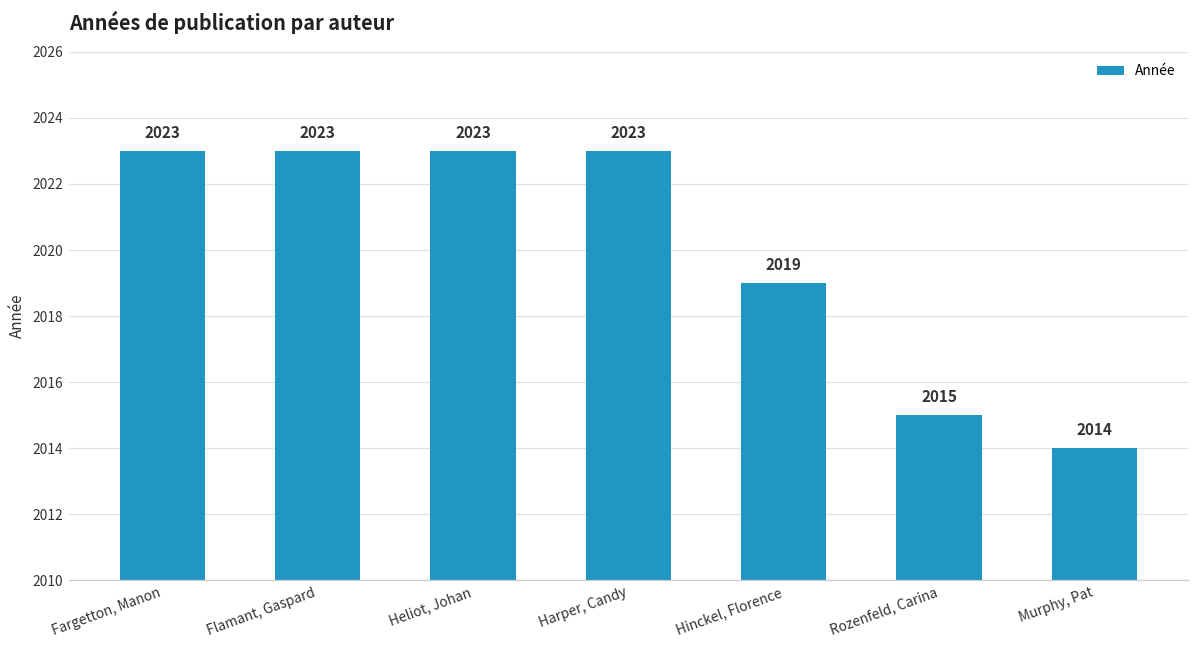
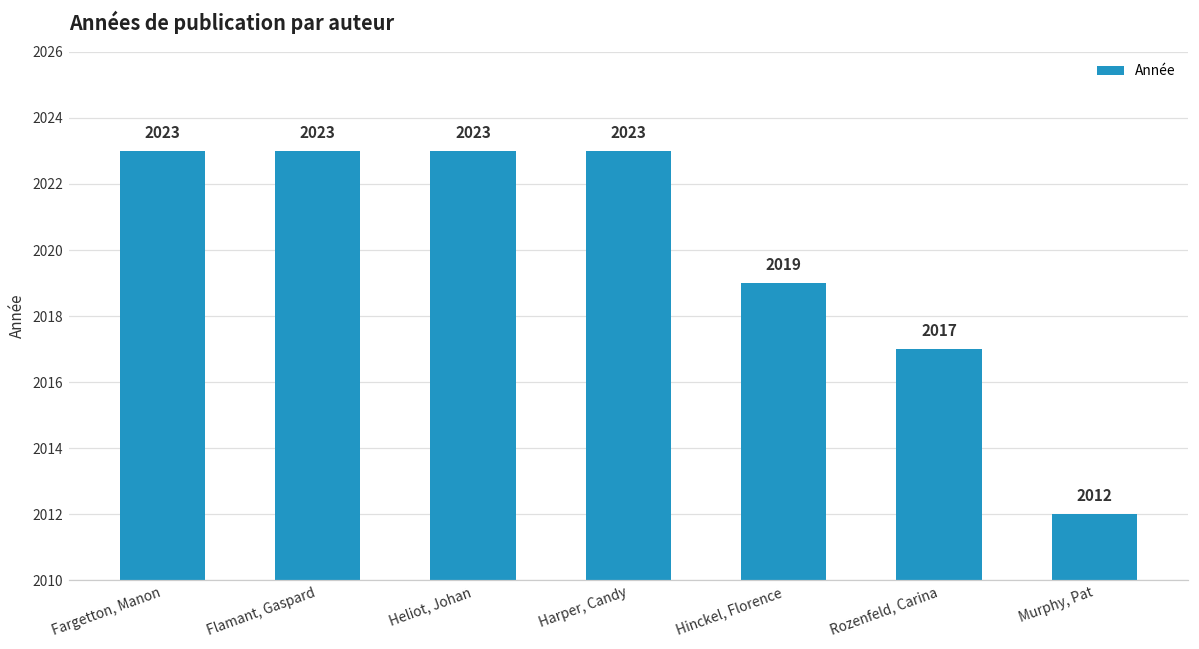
Rozenfeld, Carina: 2015 -> 2017
Murphy, Pat: 2014 -> 2012
